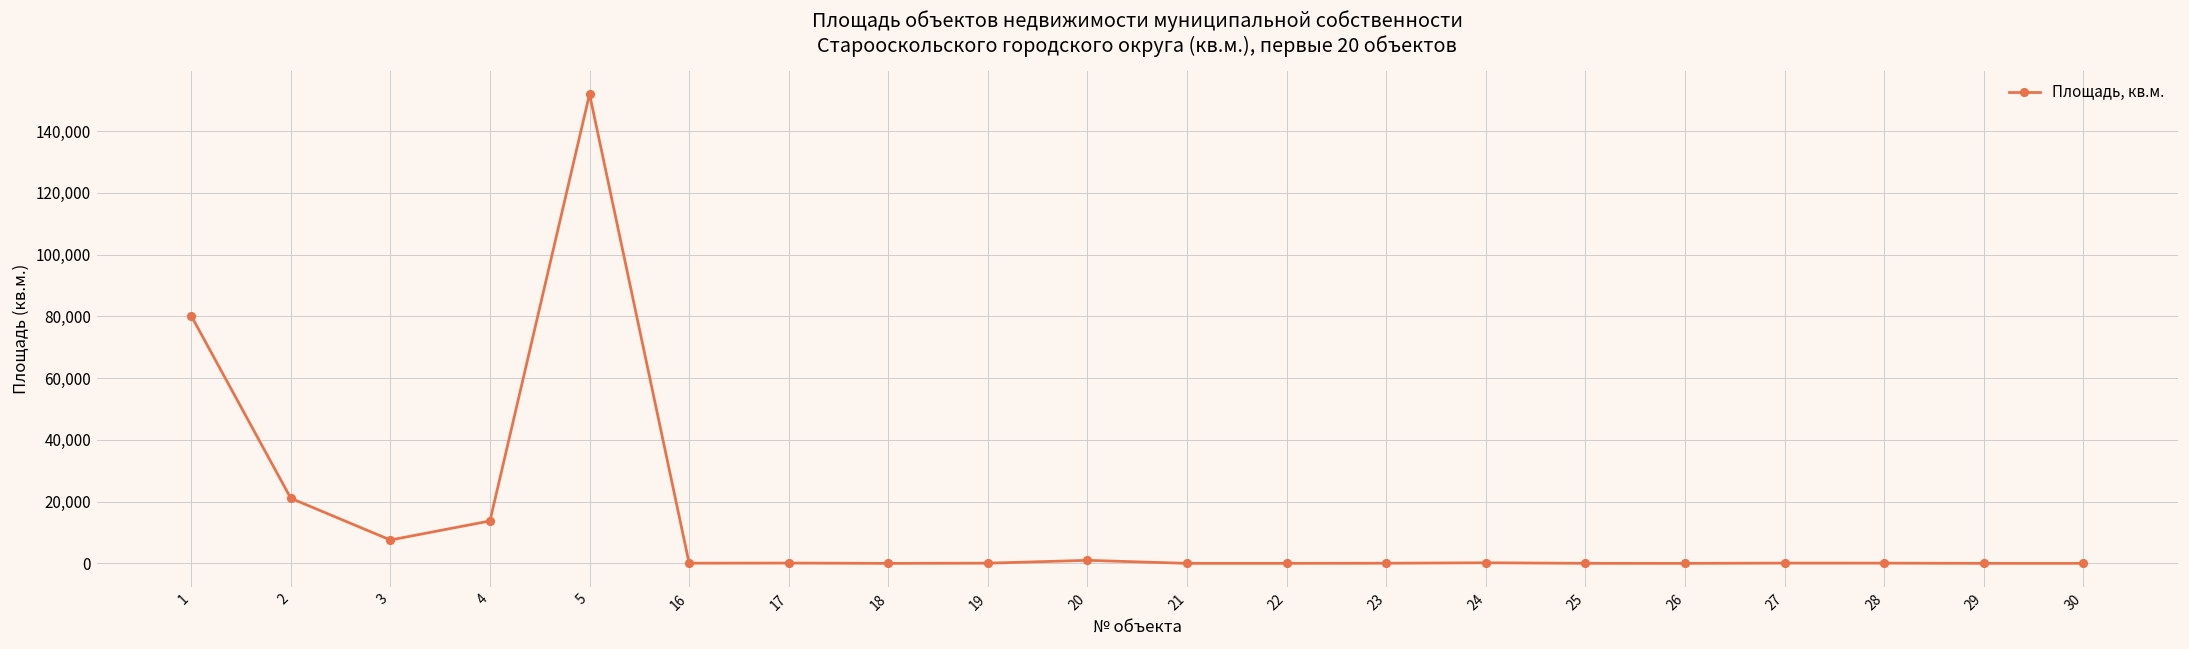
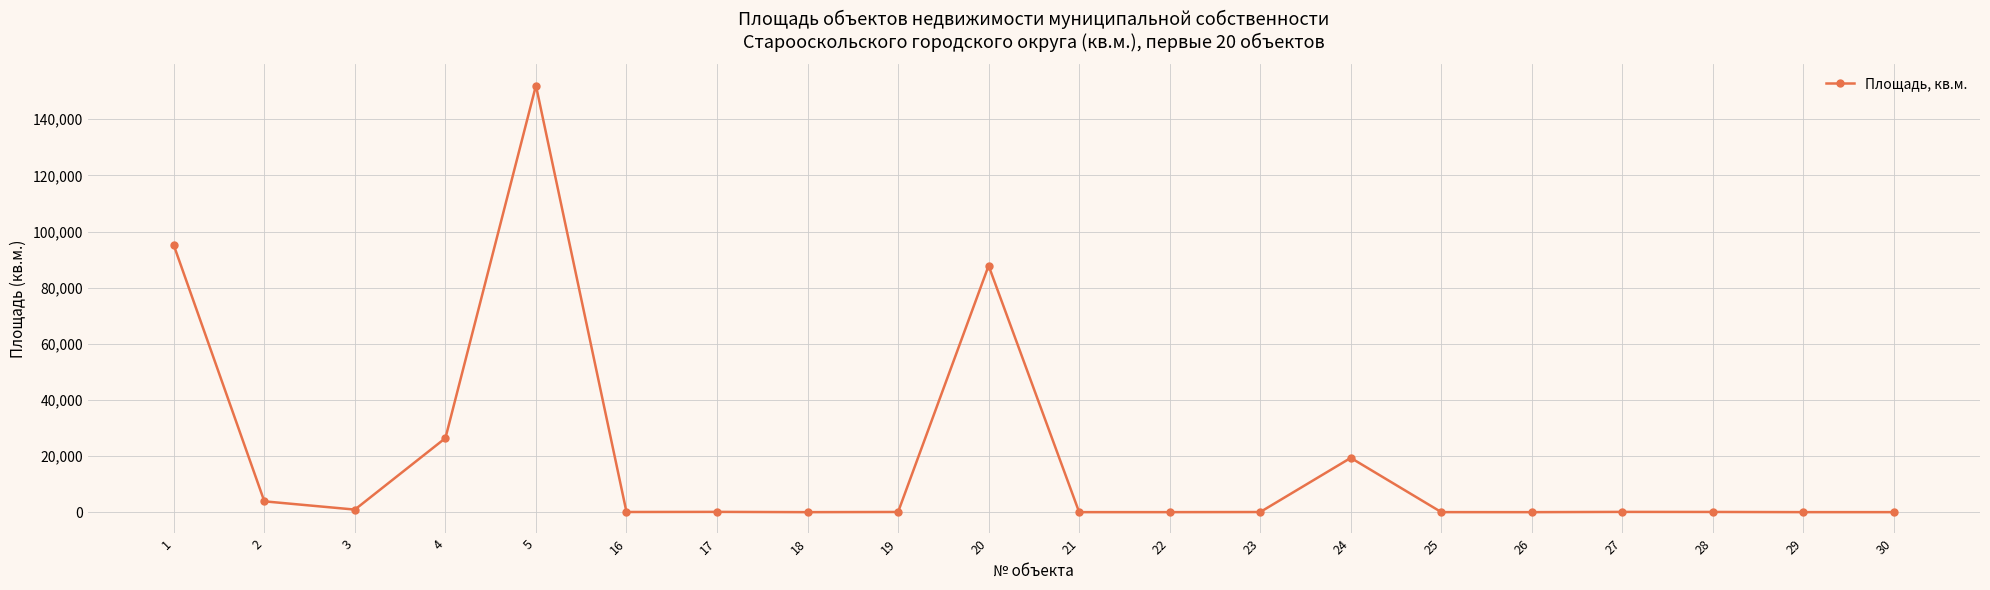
1: 80,000 -> 95,000
2: 21,000 -> 4,000
3: 8,000 -> 1,000
4: 14,000 -> 26,000
20: 1,000 -> 88,000
24: 0 -> 19,000
